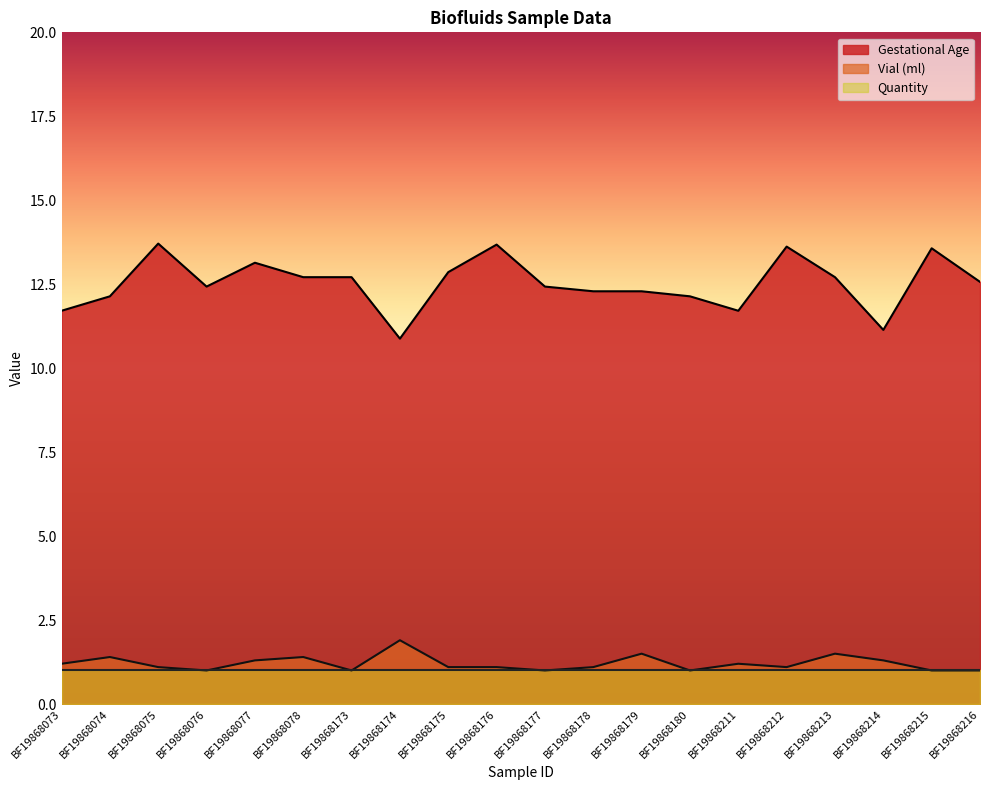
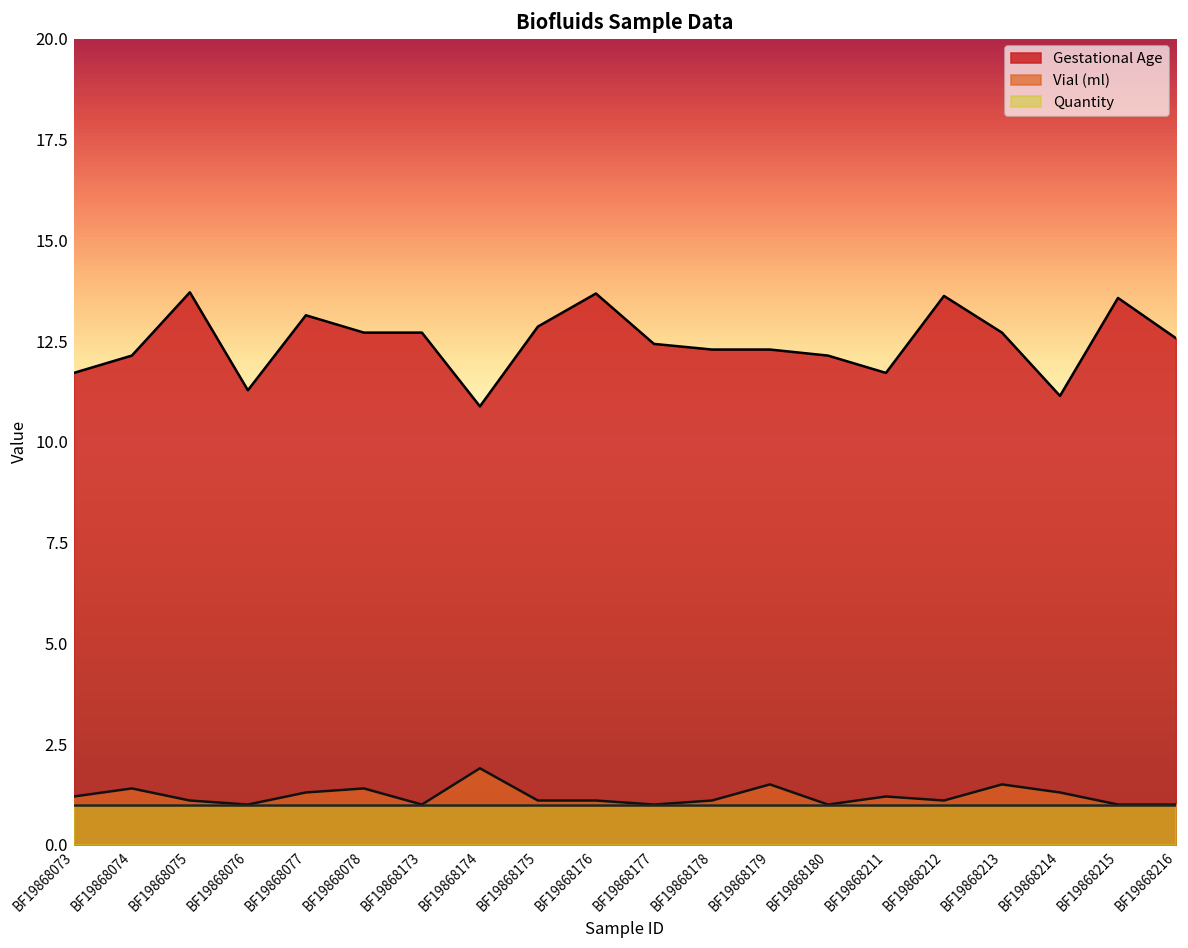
Gestational Age, BF19868076: 12.4 -> 11.3
